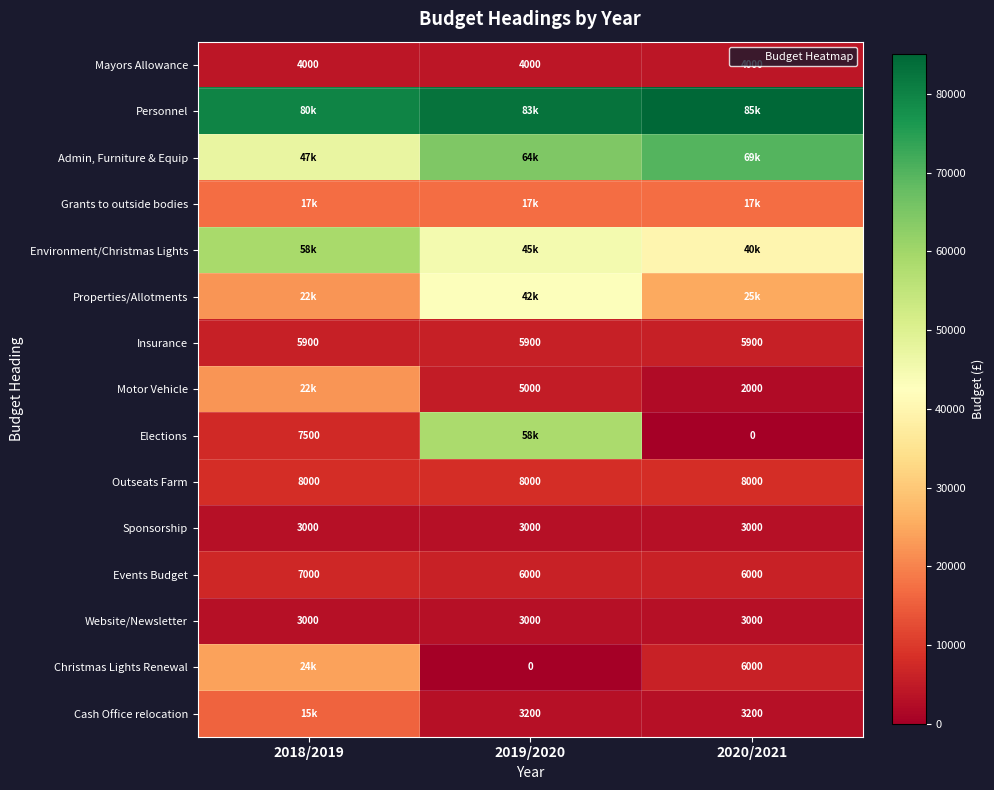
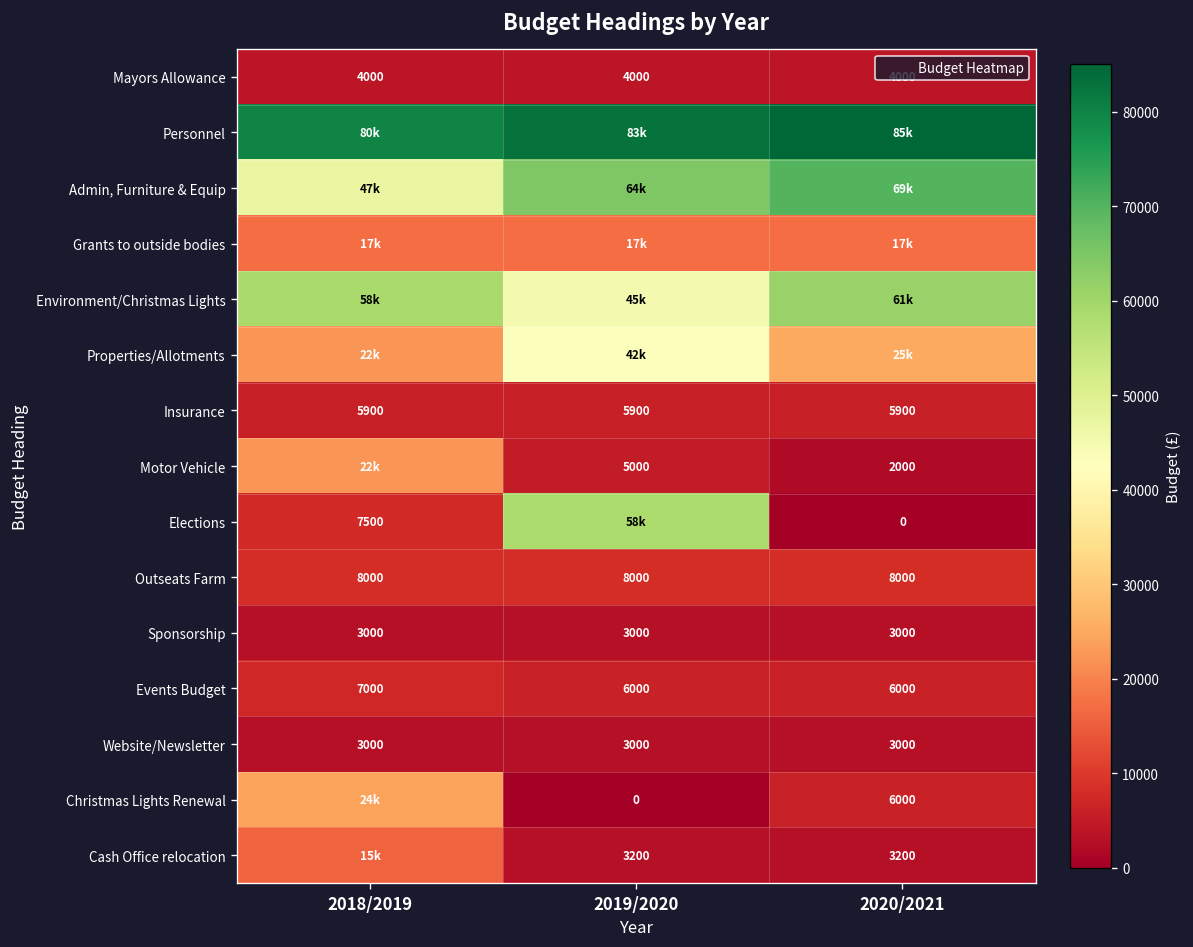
Environment/Christmas Lights, 2020/2021: 40k -> 61k
